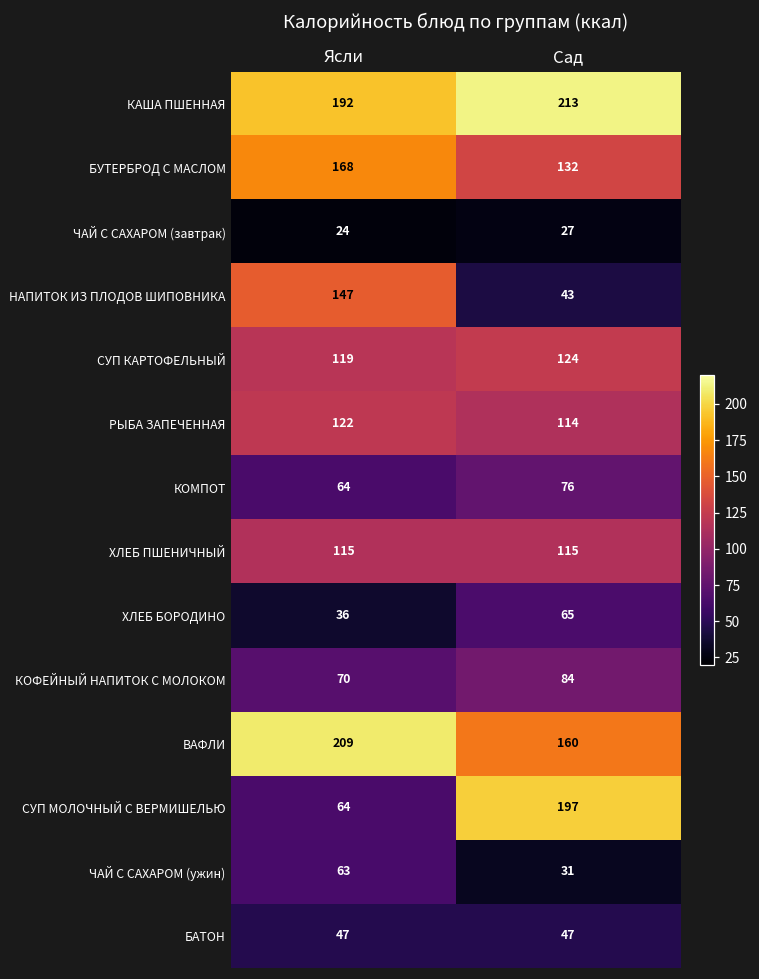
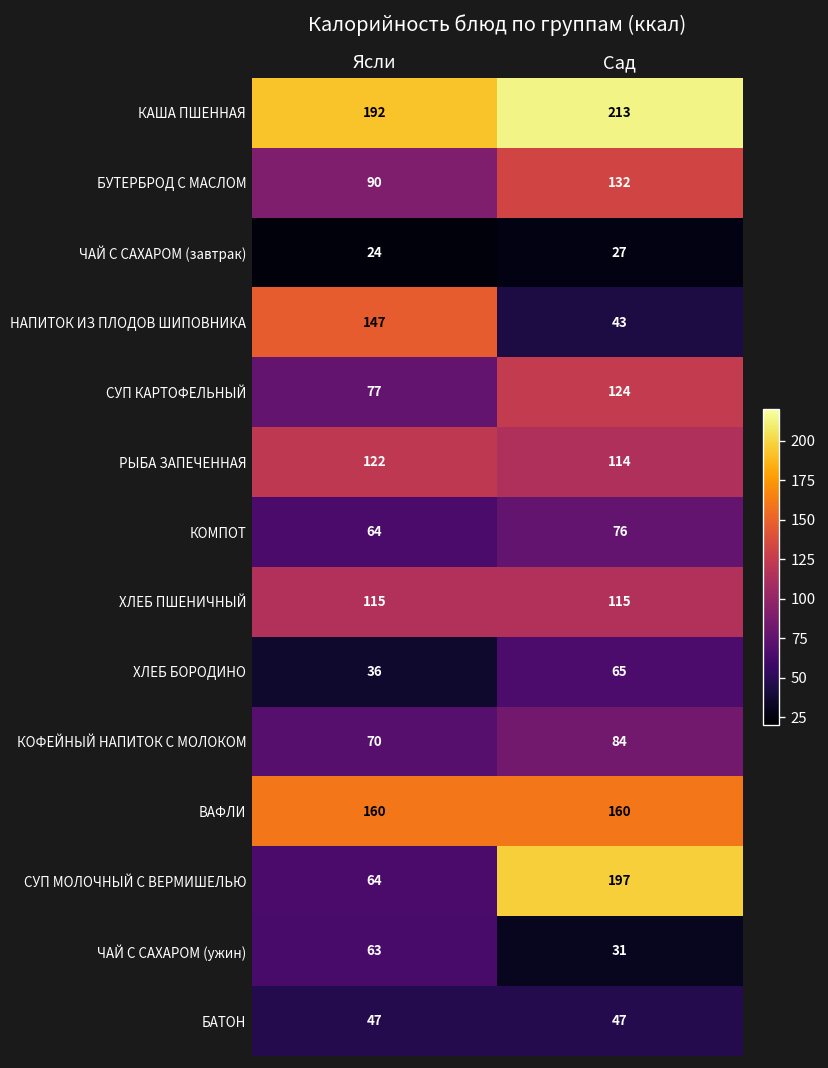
БУТЕРБРОД С МАСЛОМ, Ясли: 168 -> 90
СУП КАРТОФЕЛЬНЫЙ, Ясли: 119 -> 77
ВАФЛИ, Ясли: 209 -> 160
